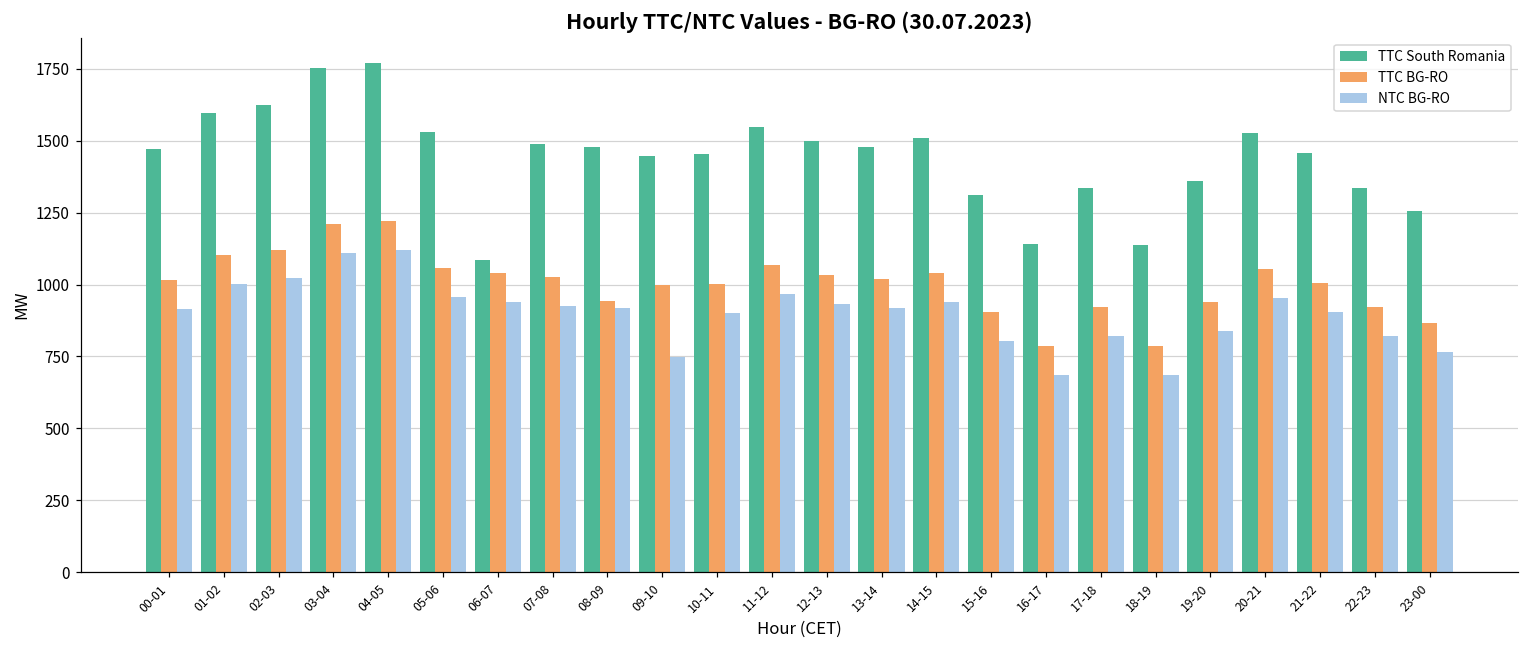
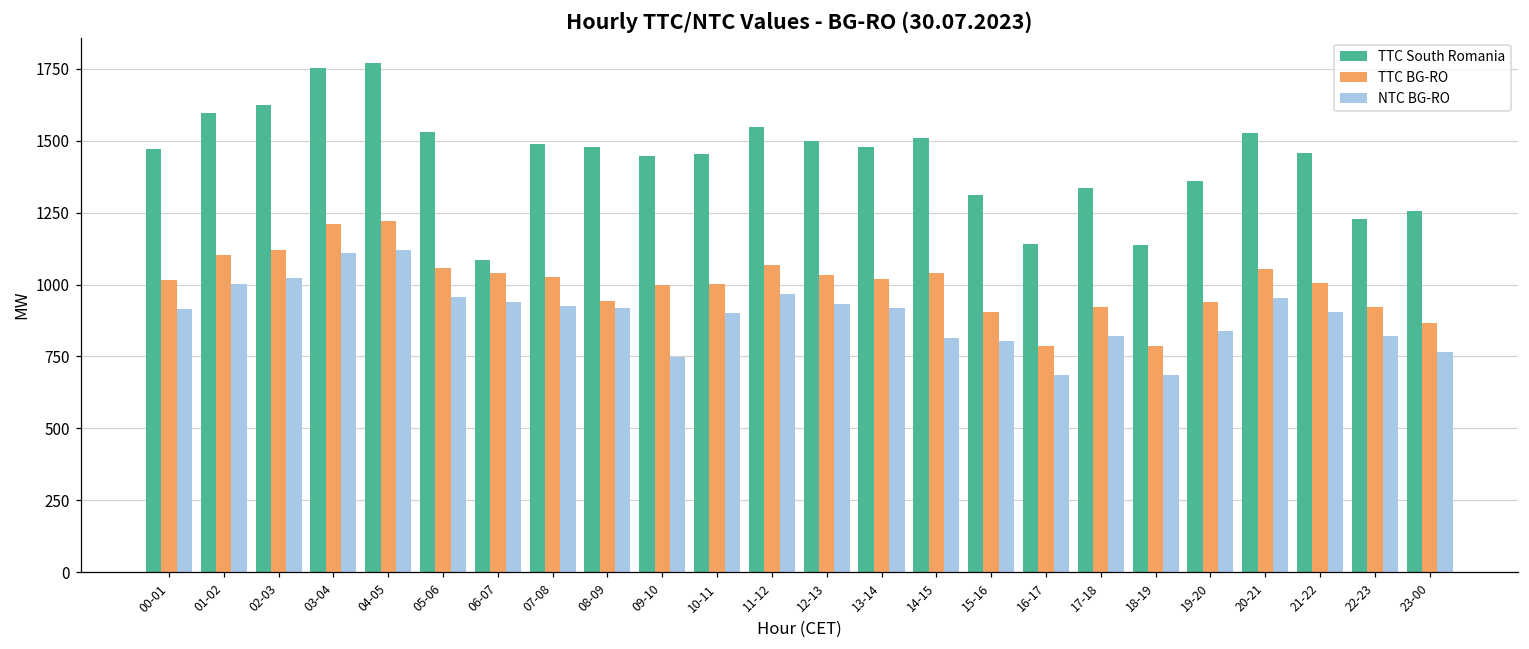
NTC BG-RO, 14-15: 940 -> 810
TTC South Romania, 22-23: 1340 -> 1230
